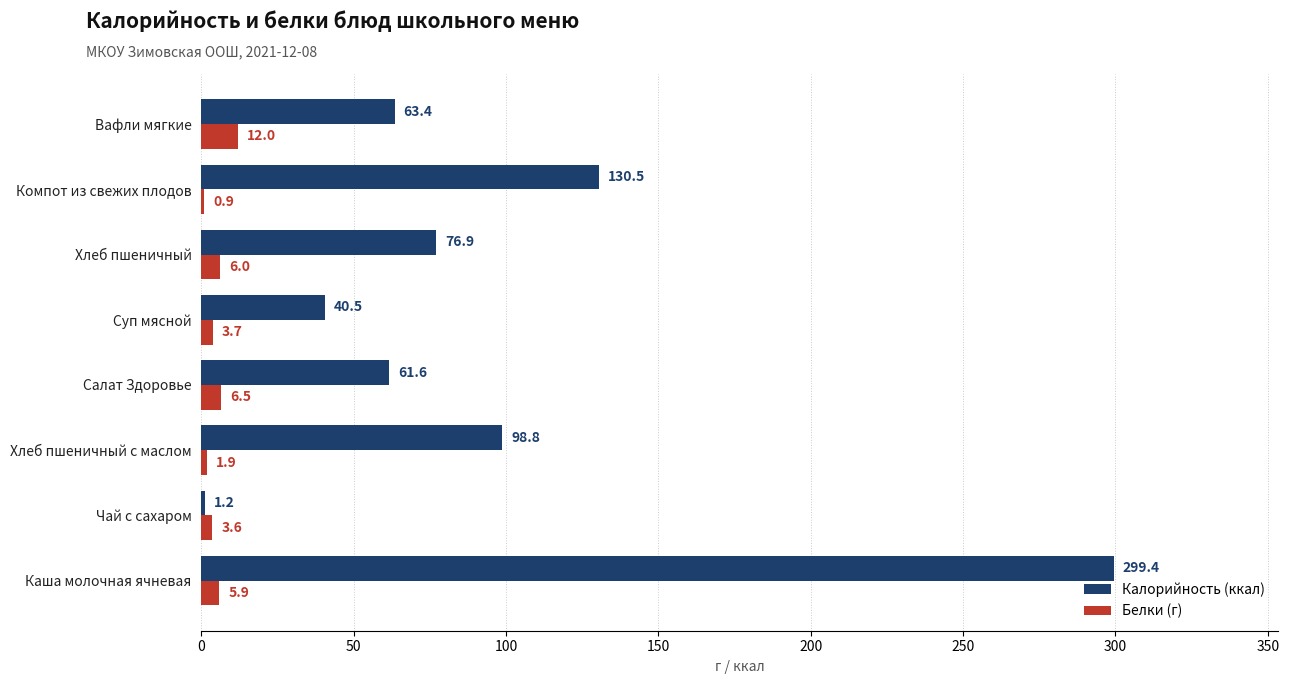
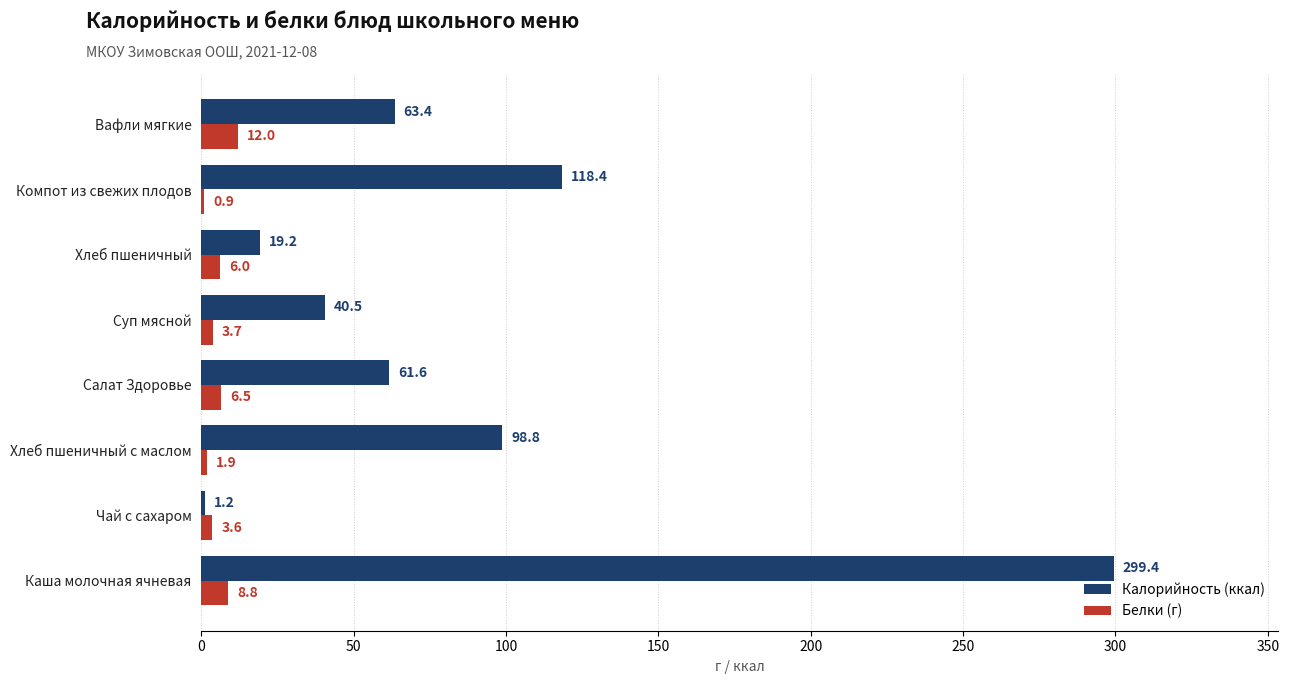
Калорийность (ккал), Компот из свежих плодов: 130.5 -> 118.4
Калорийность (ккал), Хлеб пшеничный: 76.9 -> 19.2
Белки (г), Каша молочная ячневая: 5.9 -> 8.8
